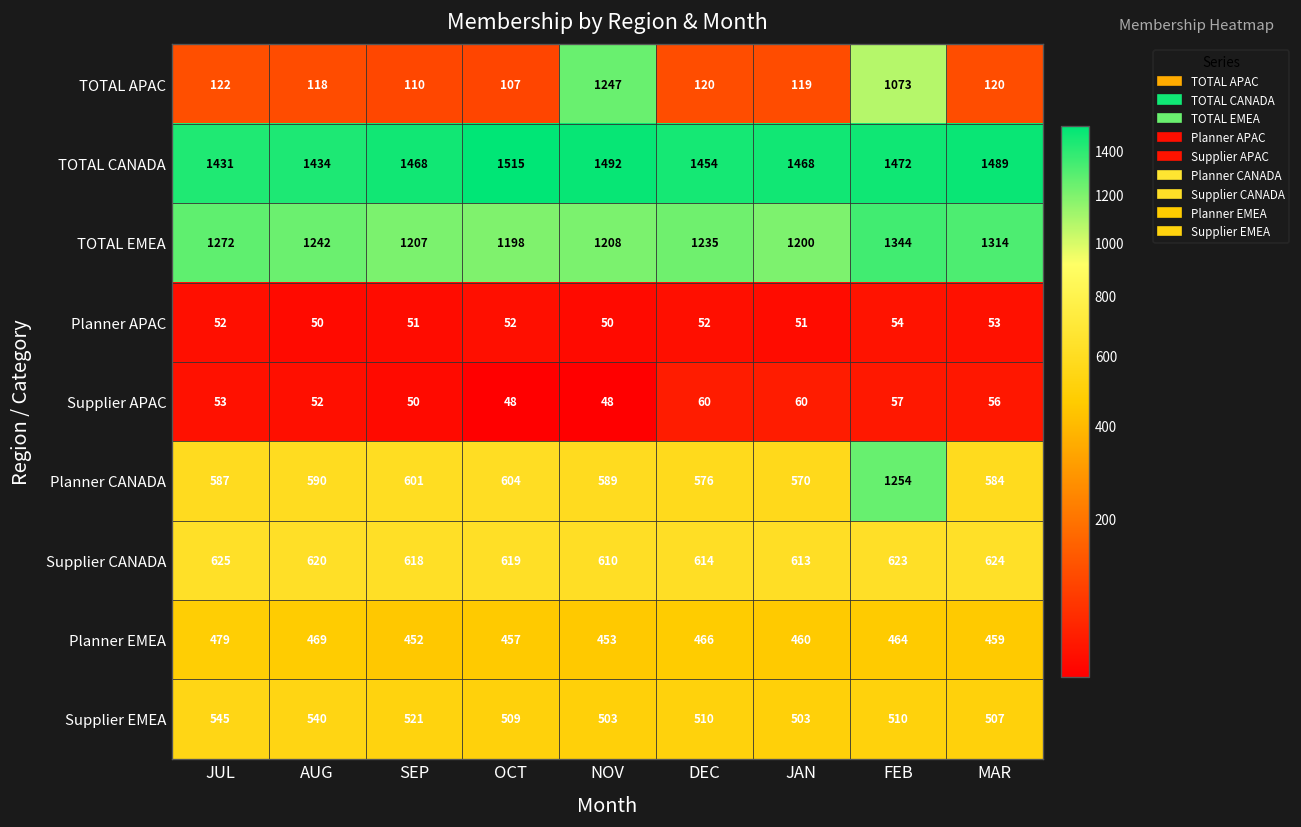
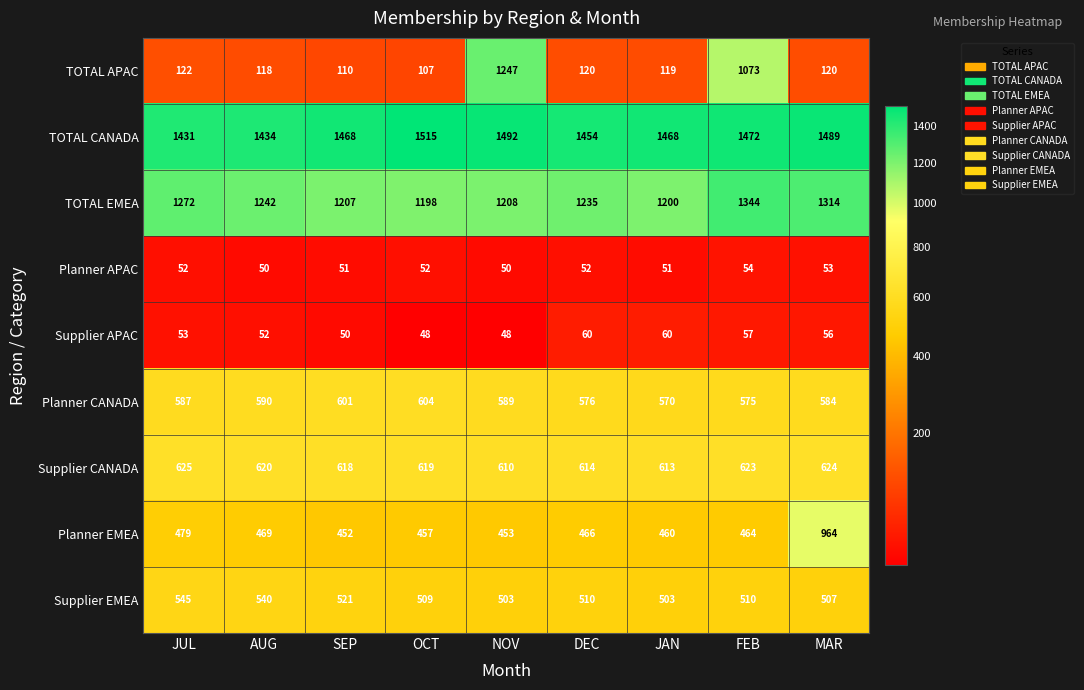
Planner CANADA, FEB: 1254 -> 575
Planner EMEA, MAR: 459 -> 964
